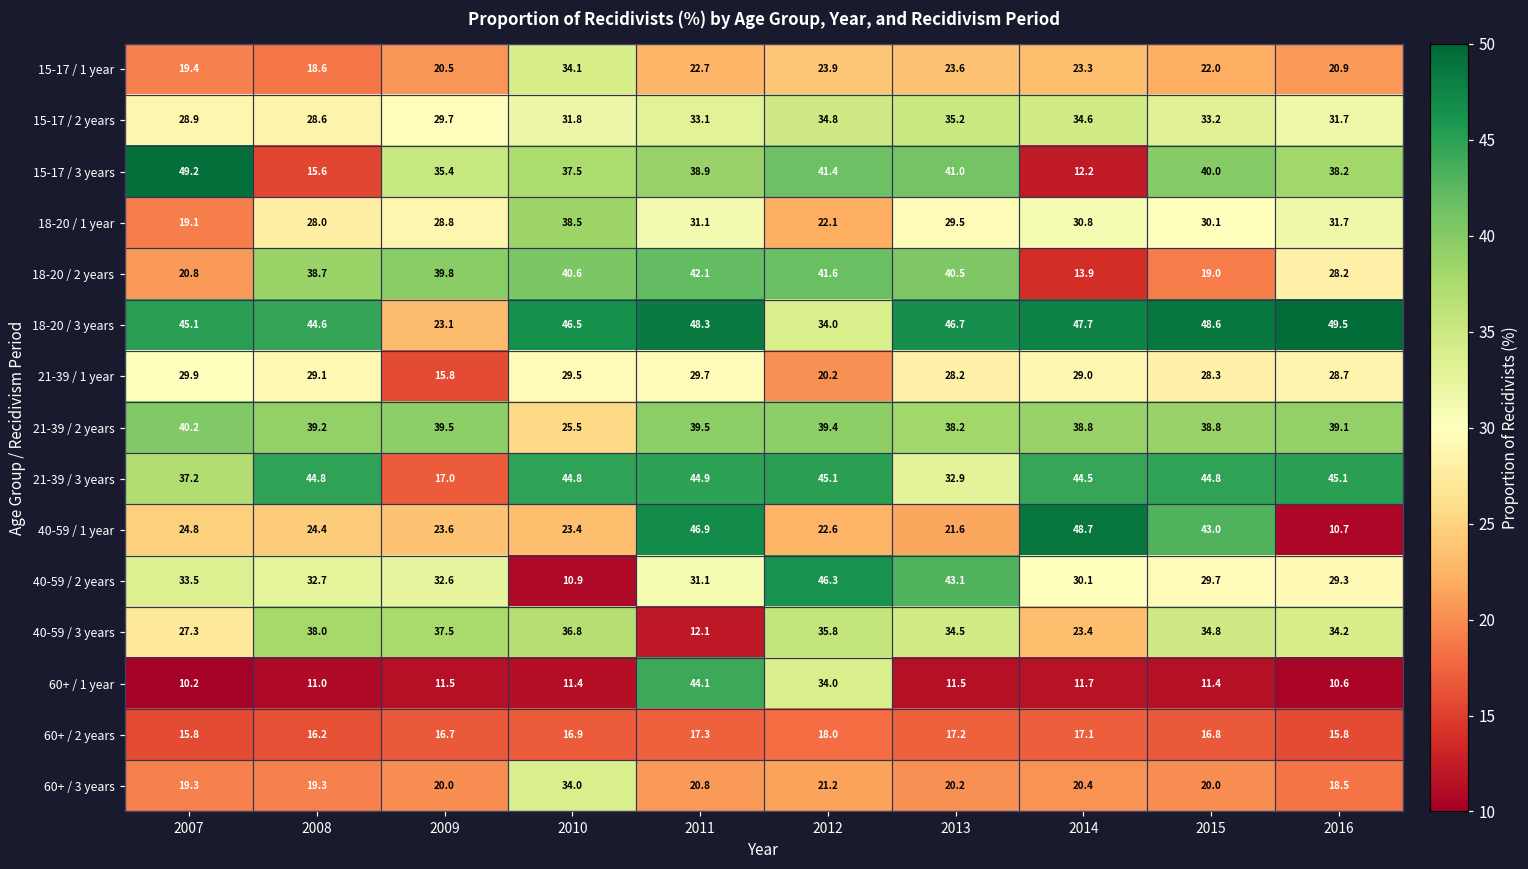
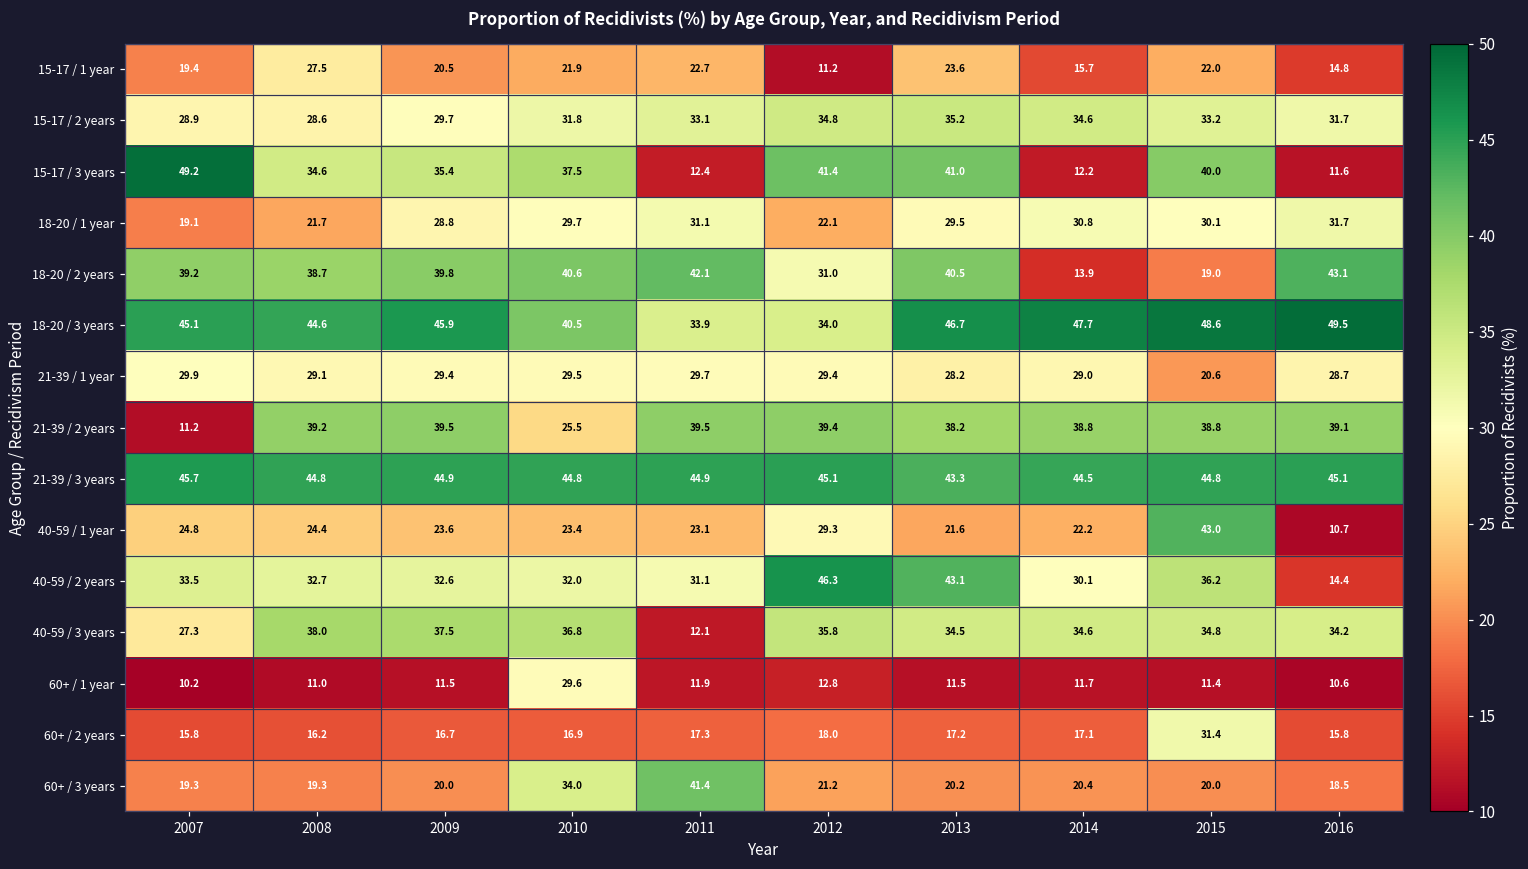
15-17 / 1 year, 2008: 18.6 -> 27.5
15-17 / 1 year, 2010: 34.1 -> 21.9
15-17 / 1 year, 2012: 23.9 -> 11.2
15-17 / 1 year, 2014: 23.3 -> 15.7
15-17 / 1 year, 2016: 20.9 -> 14.8
15-17 / 3 years, 2008: 15.6 -> 34.6
15-17 / 3 years, 2011: 38.9 -> 12.4
15-17 / 3 years, 2016: 38.2 -> 11.6
18-20 / 1 year, 2008: 28.0 -> 21.7
18-20 / 1 year, 2010: 38.5 -> 29.7
18-20 / 2 years, 2007: 20.8 -> 39.2
18-20 / 2 years, 2012: 41.6 -> 31.0
18-20 / 2 years, 2016: 28.2 -> 43.1
18-20 / 3 years, 2009: 23.1 -> 45.9
18-20 / 3 years, 2010: 46.5 -> 40.5
18-20 / 3 years, 2011: 48.3 -> 33.9
21-39 / 1 year, 2009: 15.8 -> 29.4
21-39 / 1 year, 2012: 20.2 -> 29.4
21-39 / 1 year, 2015: 28.3 -> 20.6
21-39 / 2 years, 2007: 40.2 -> 11.2
21-39 / 3 years, 2007: 37.2 -> 45.7
21-39 / 3 years, 2009: 17.0 -> 44.9
21-39 / 3 years, 2013: 32.9 -> 43.3
40-59 / 1 year, 2011: 46.9 -> 23.1
40-59 / 1 year, 2012: 22.6 -> 29.3
40-59 / 1 year, 2014: 48.7 -> 22.2
40-59 / 2 years, 2010: 10.9 -> 32.0
40-59 / 2 years, 2015: 29.7 -> 36.2
40-59 / 2 years, 2016: 29.3 -> 14.4
40-59 / 3 years, 2014: 23.4 -> 34.6
60+ / 1 year, 2010: 11.4 -> 29.6
60+ / 1 year, 2011: 44.1 -> 11.9
60+ / 1 year, 2012: 34.0 -> 12.8
60+ / 2 years, 2015: 16.8 -> 31.4
60+ / 3 years, 2011: 20.8 -> 41.4
